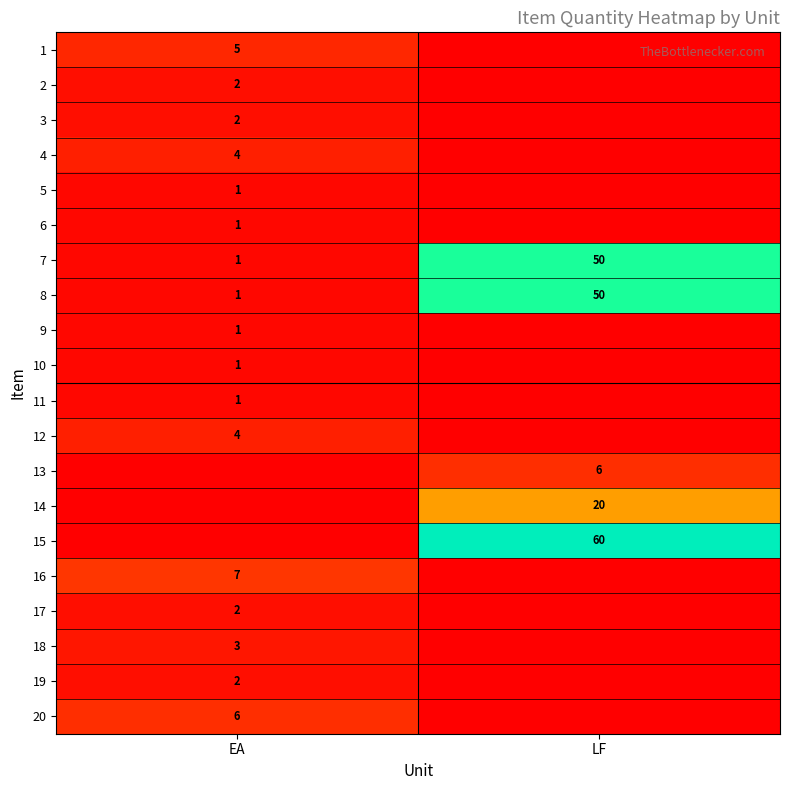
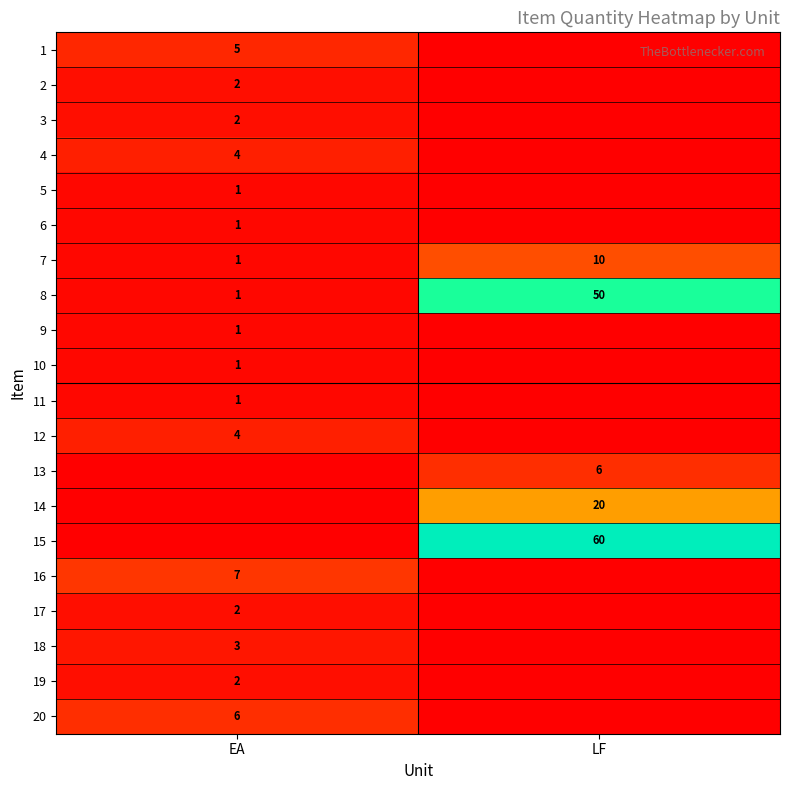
7, LF: 50 -> 10
